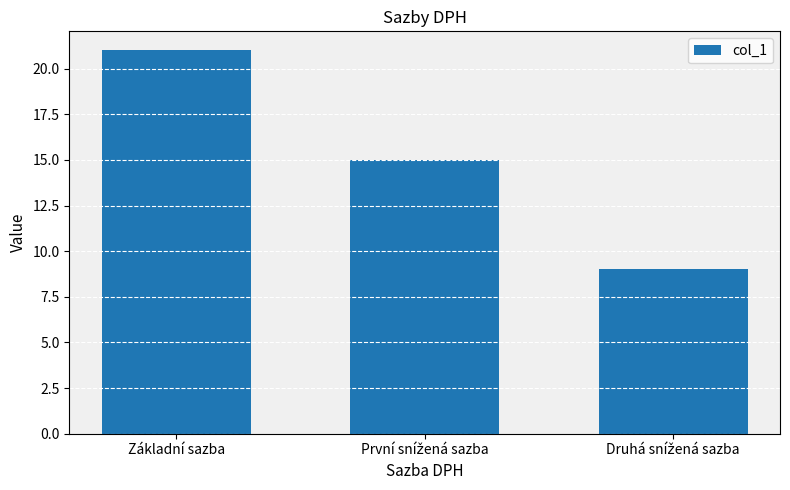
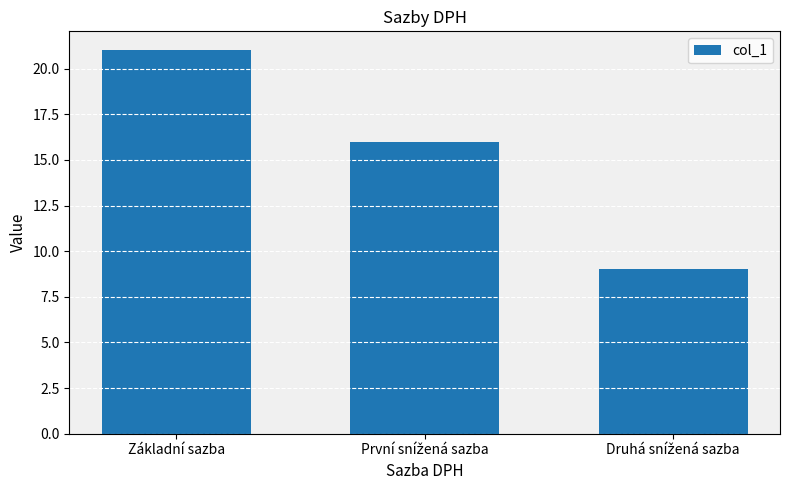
První snížená sazba: 15 -> 16
